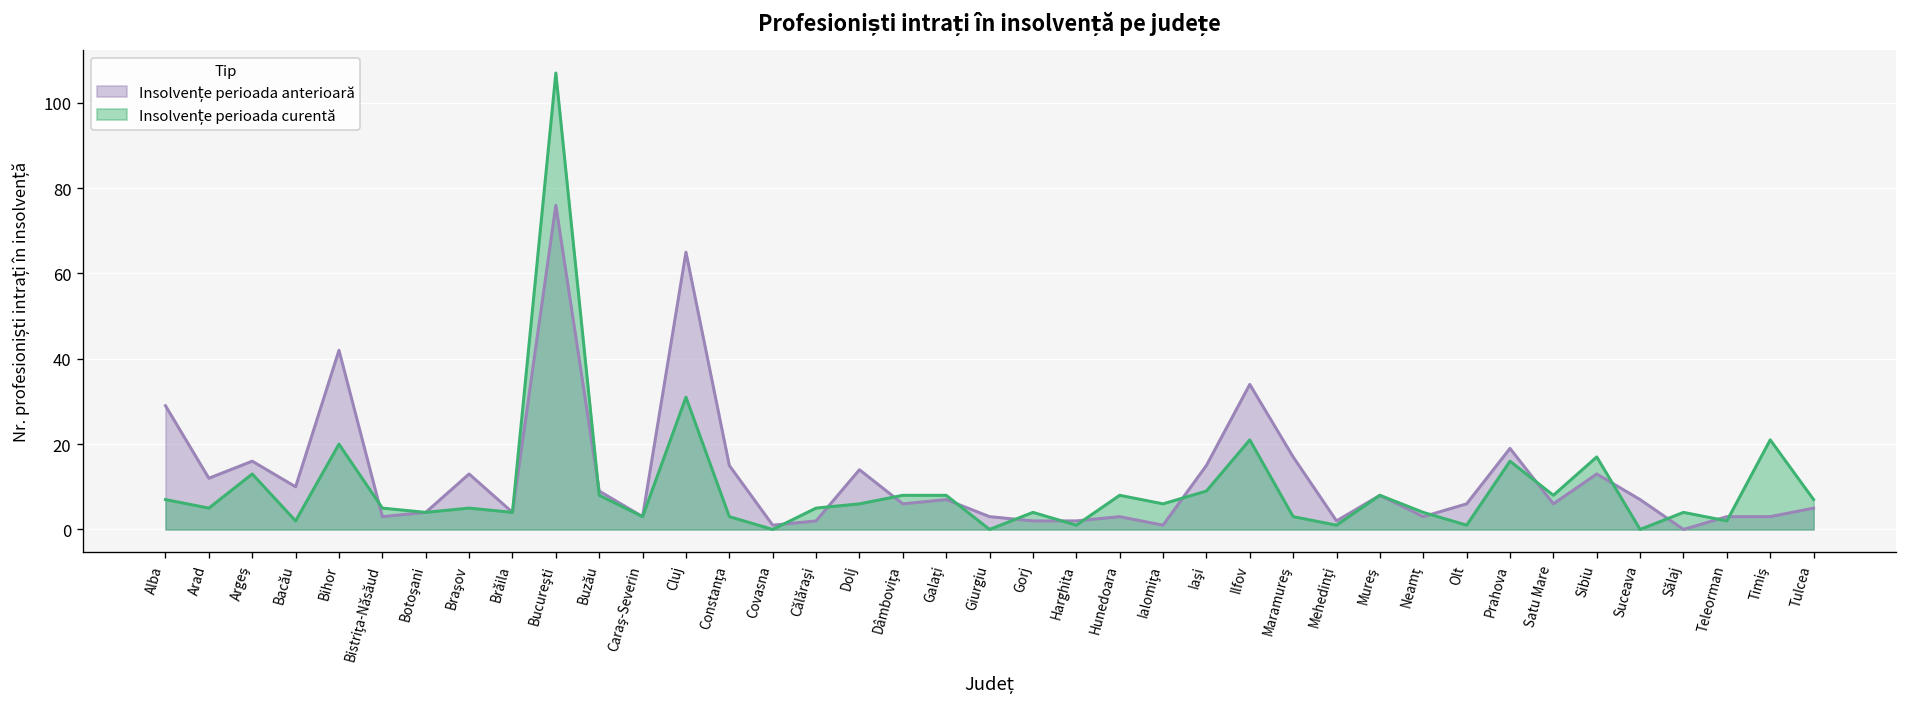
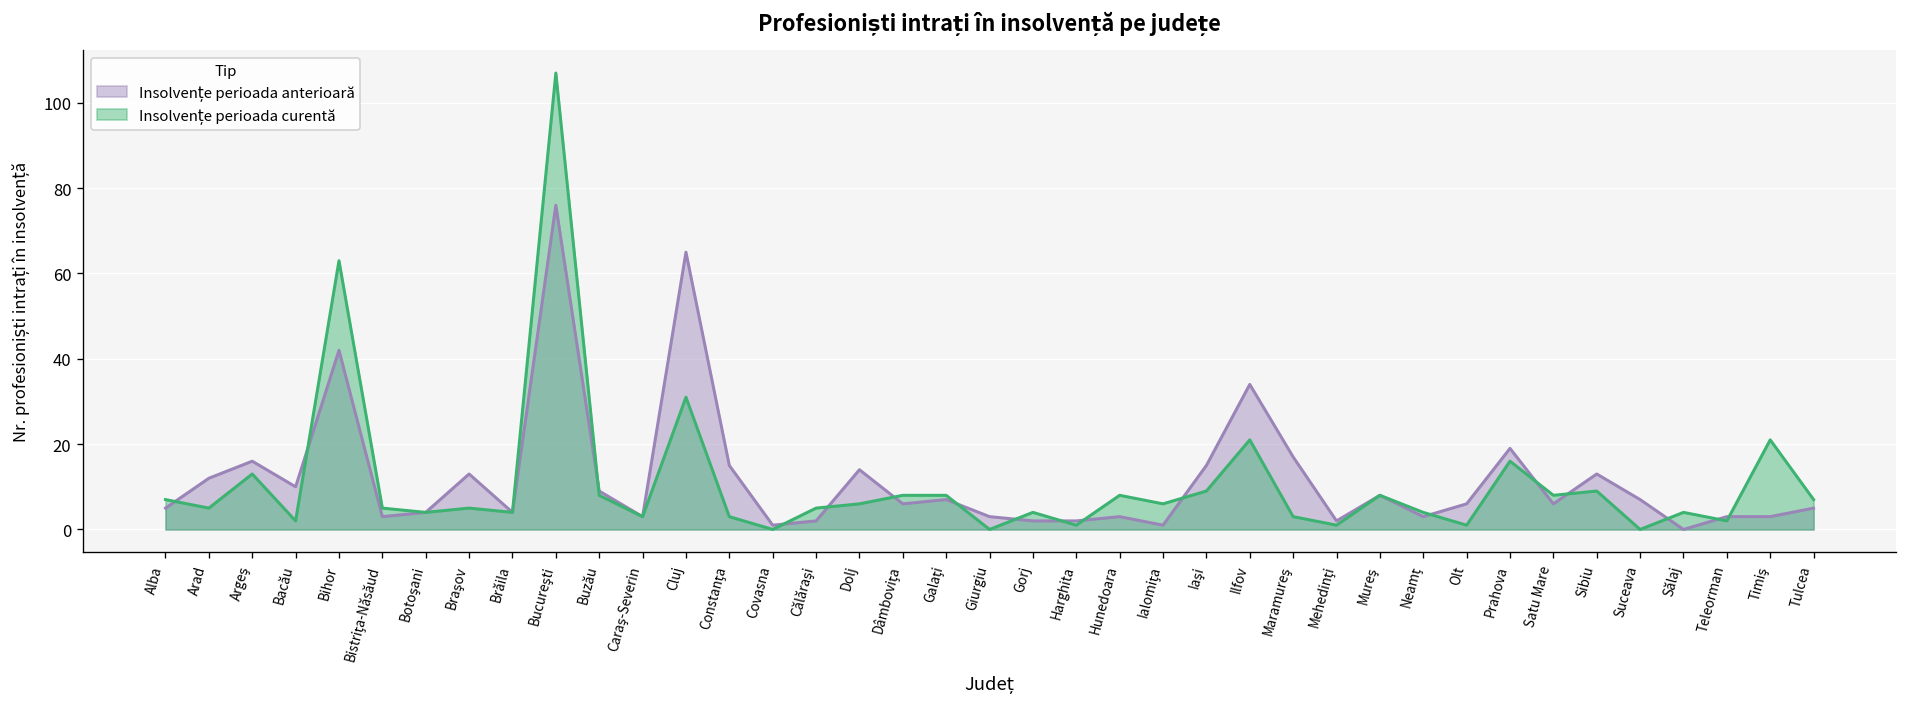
Insolvențe perioada anterioară, Alba: 29 -> 5
Insolvențe perioada curentă, Bihor: 20 -> 63
Insolvențe perioada curentă, Sibiu: 17 -> 9
